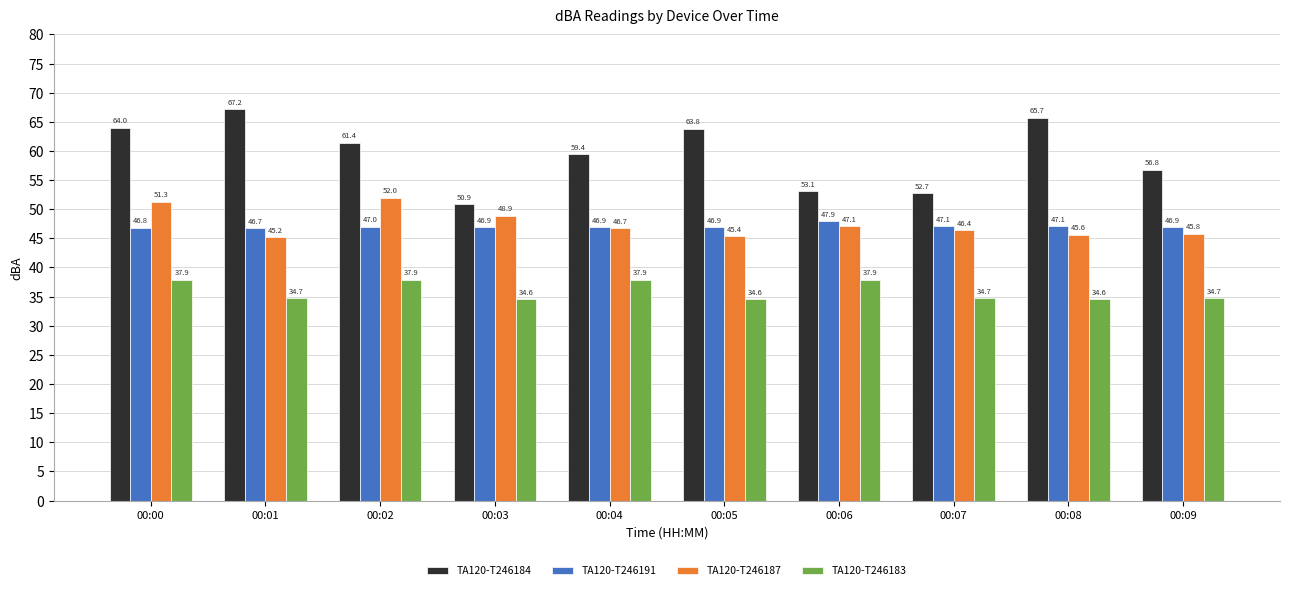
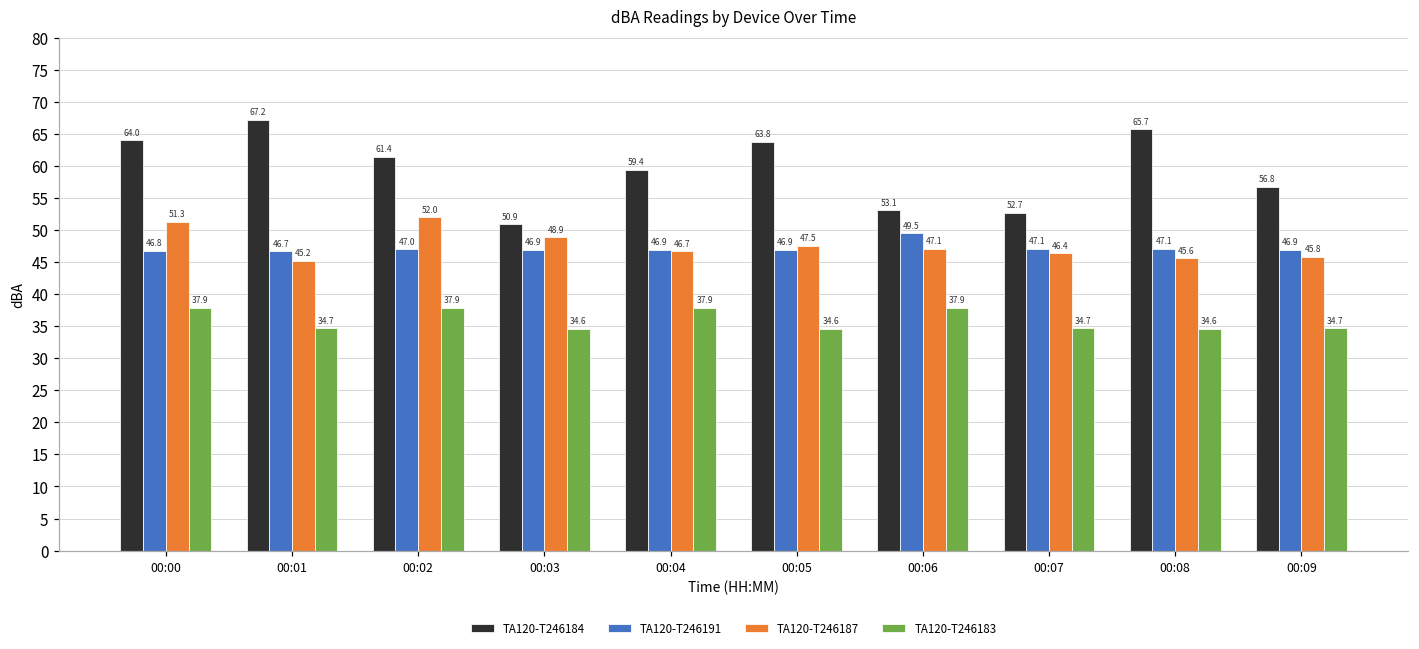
TA120-T246187, 00:05: 45.4 -> 47.5
TA120-T246191, 00:06: 47.9 -> 49.5
